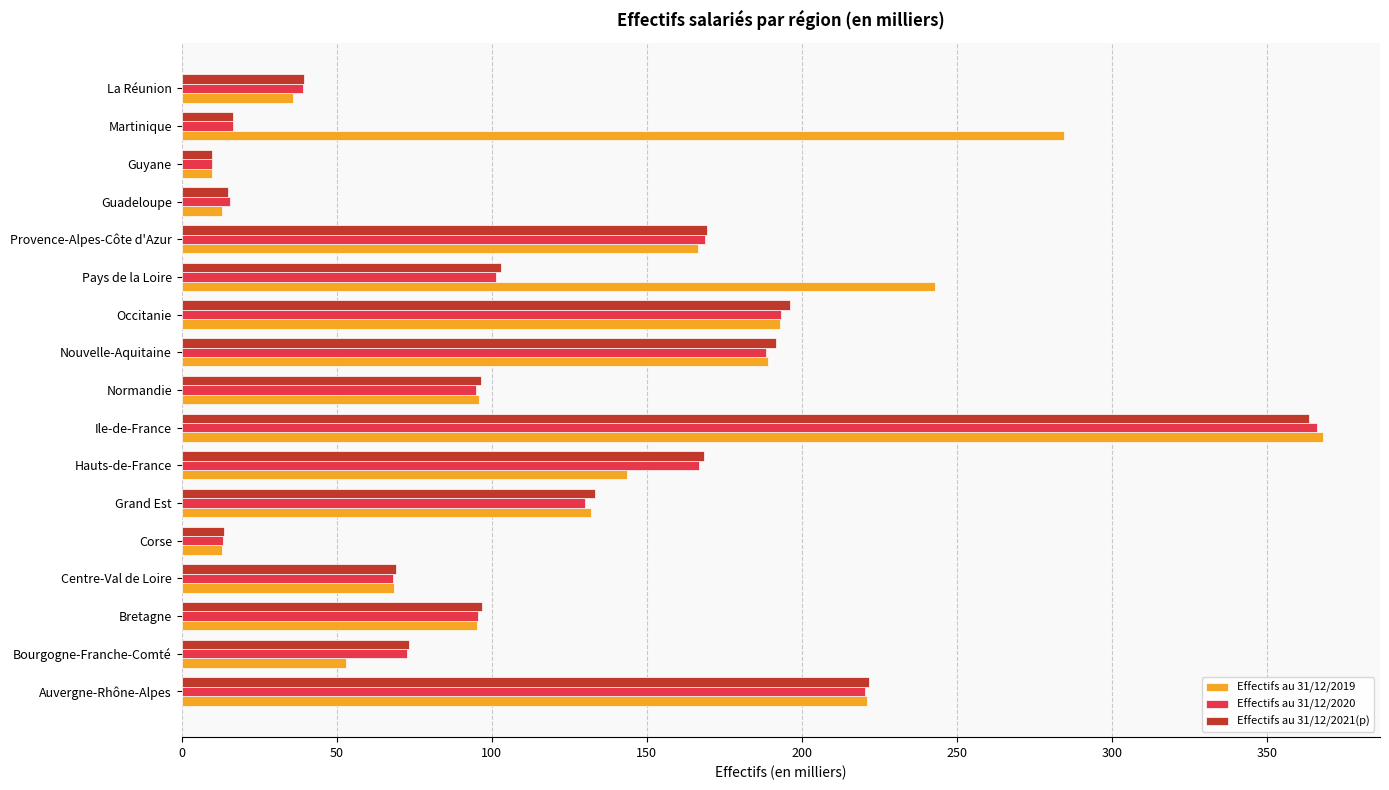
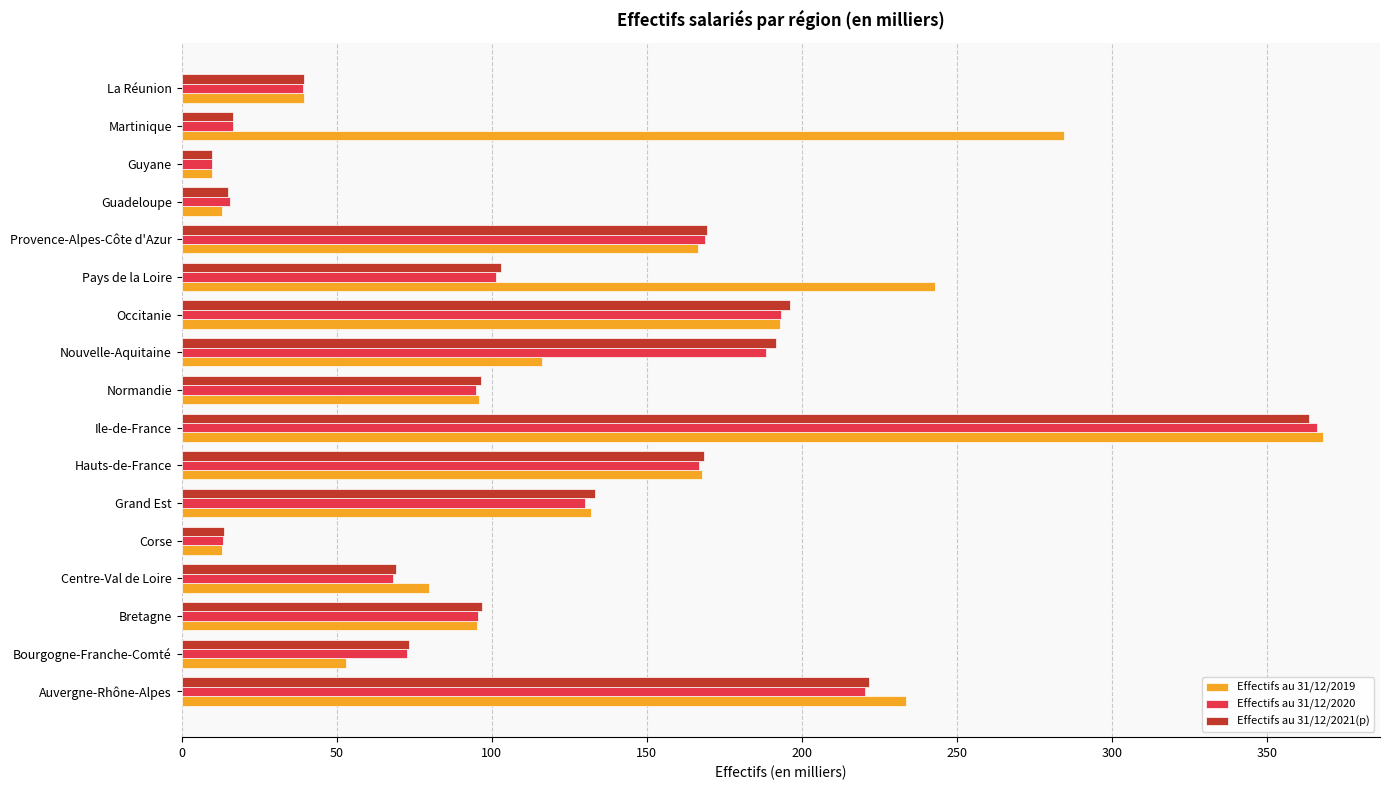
Effectifs au 31/12/2019, La Réunion: 36 -> 40
Effectifs au 31/12/2019, Nouvelle-Aquitaine: 189 -> 116
Effectifs au 31/12/2019, Hauts-de-France: 144 -> 168
Effectifs au 31/12/2019, Centre-Val de Loire: 69 -> 80
Effectifs au 31/12/2019, Auvergne-Rhône-Alpes: 221 -> 233
